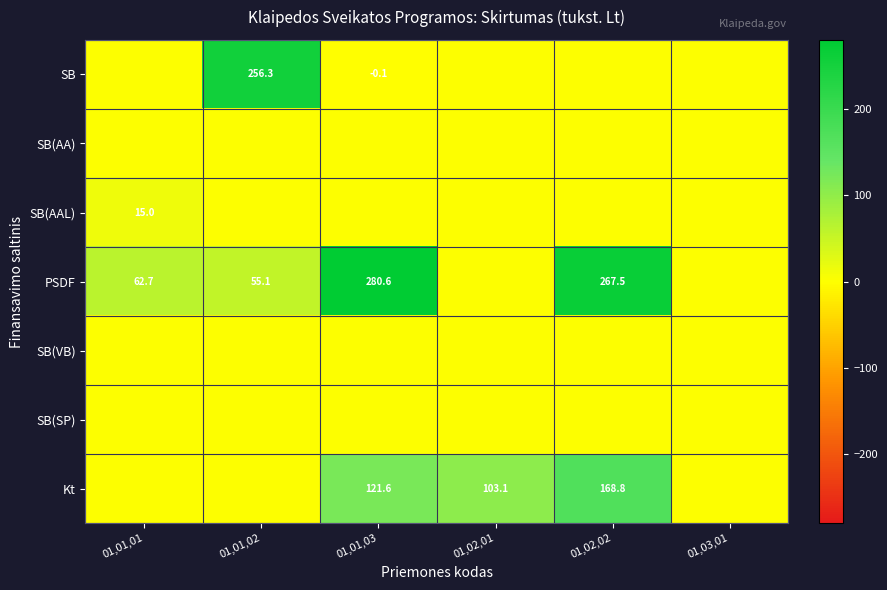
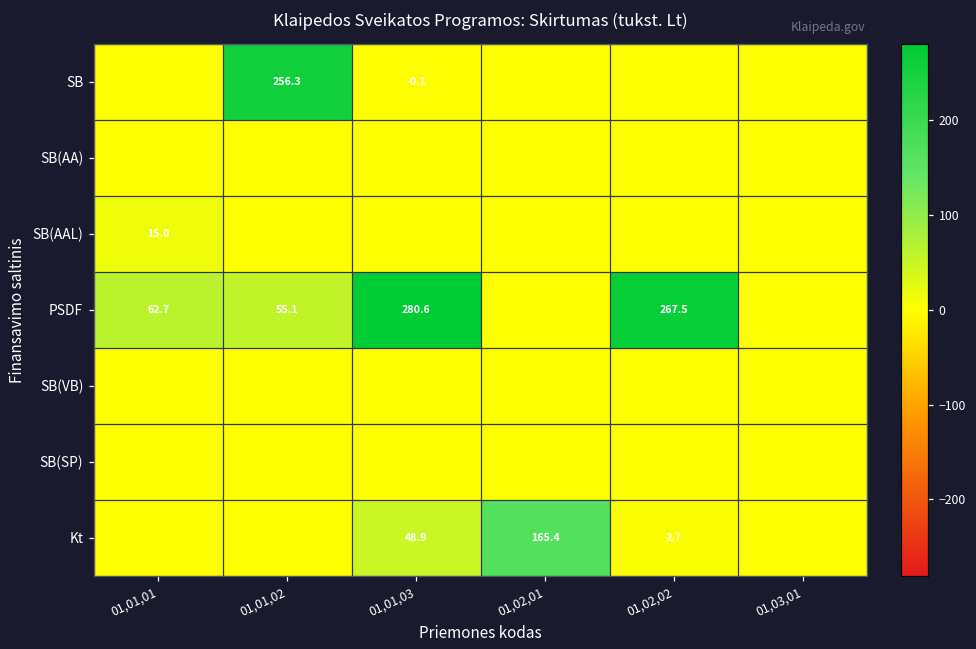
Kt, 01,01,03: 121.6 -> 48.9
Kt, 01,02,01: 103.1 -> 165.4
Kt, 01,02,02: 168.8 -> 2.7
